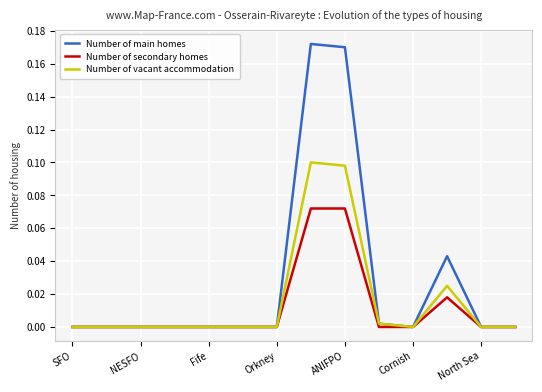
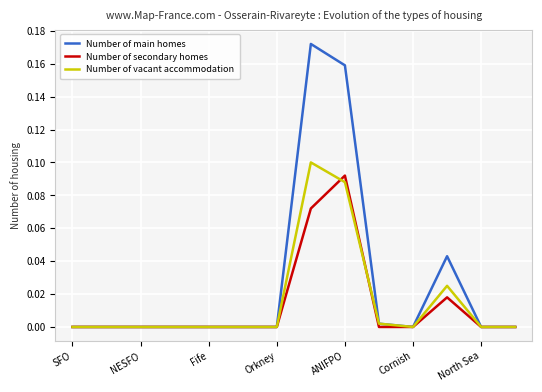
Number of main homes, ANIFPO: 0.170 -> 0.159
Number of secondary homes, ANIFPO: 0.072 -> 0.092
Number of vacant accommodation, ANIFPO: 0.098 -> 0.088
